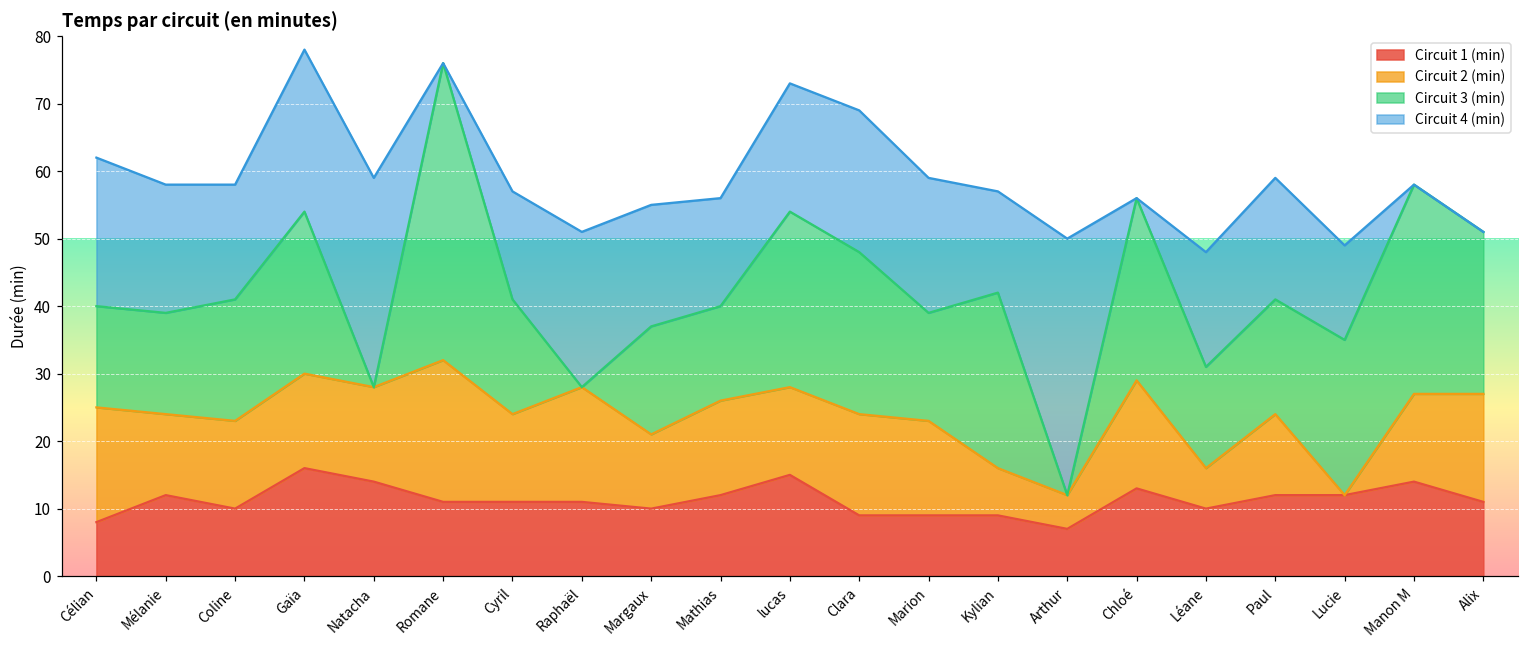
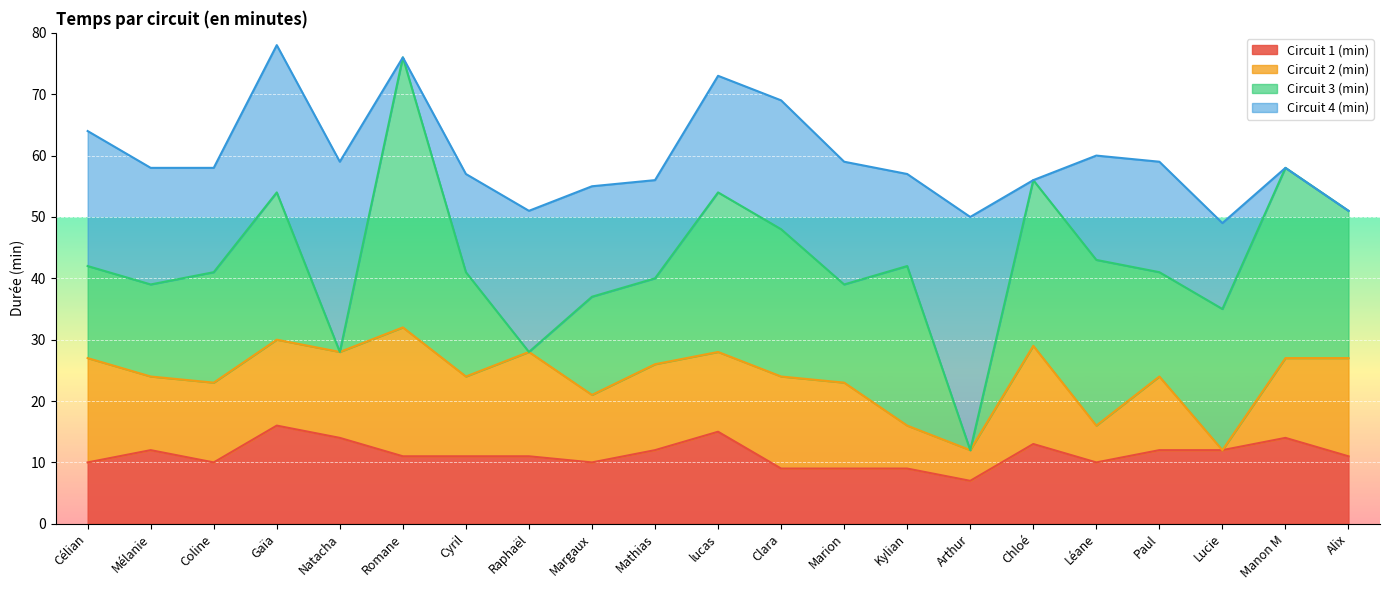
Circuit 1 (min), Célian: 8 -> 10
Circuit 3 (min), Léane: 15 -> 27
